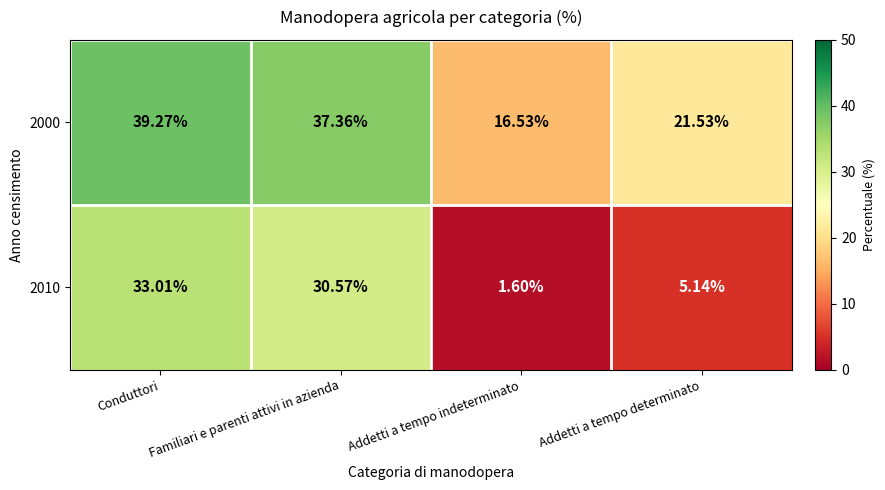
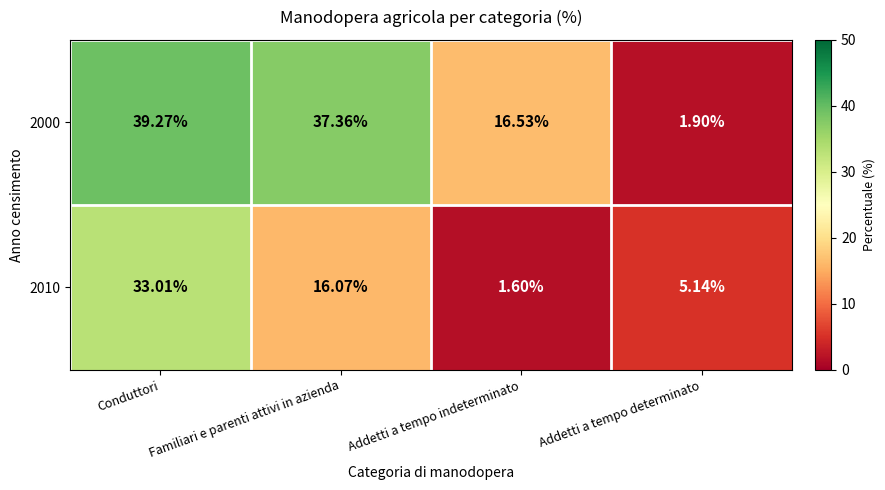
2000, Addetti a tempo determinato: 21.53% -> 1.90%
2010, Familiari e parenti attivi in azienda: 30.57% -> 16.07%
